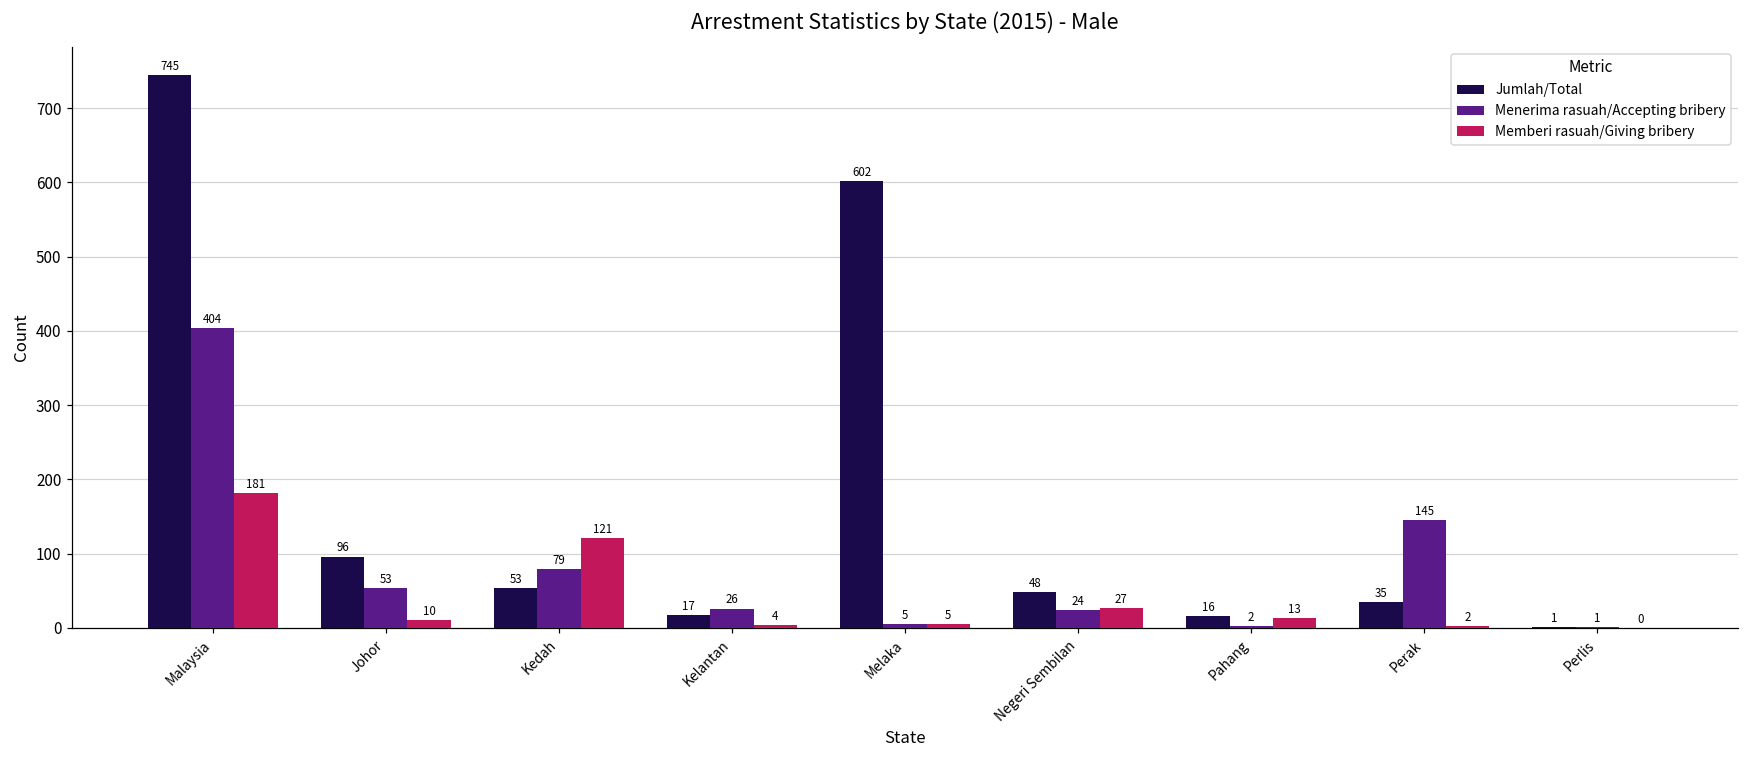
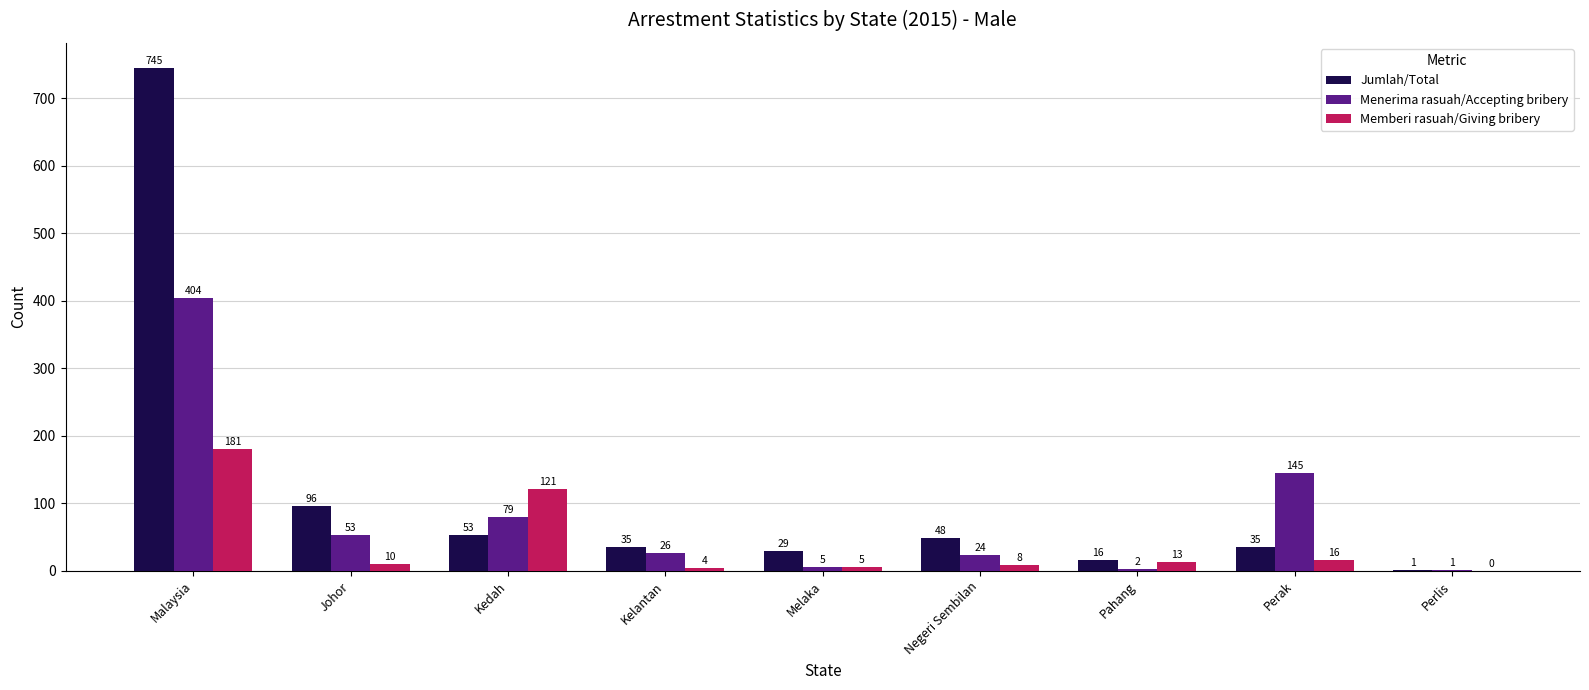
Jumlah/Total, Kelantan: 17 -> 35
Jumlah/Total, Melaka: 602 -> 29
Memberi rasuah/Giving bribery, Negeri Sembilan: 27 -> 8
Memberi rasuah/Giving bribery, Perak: 2 -> 16
